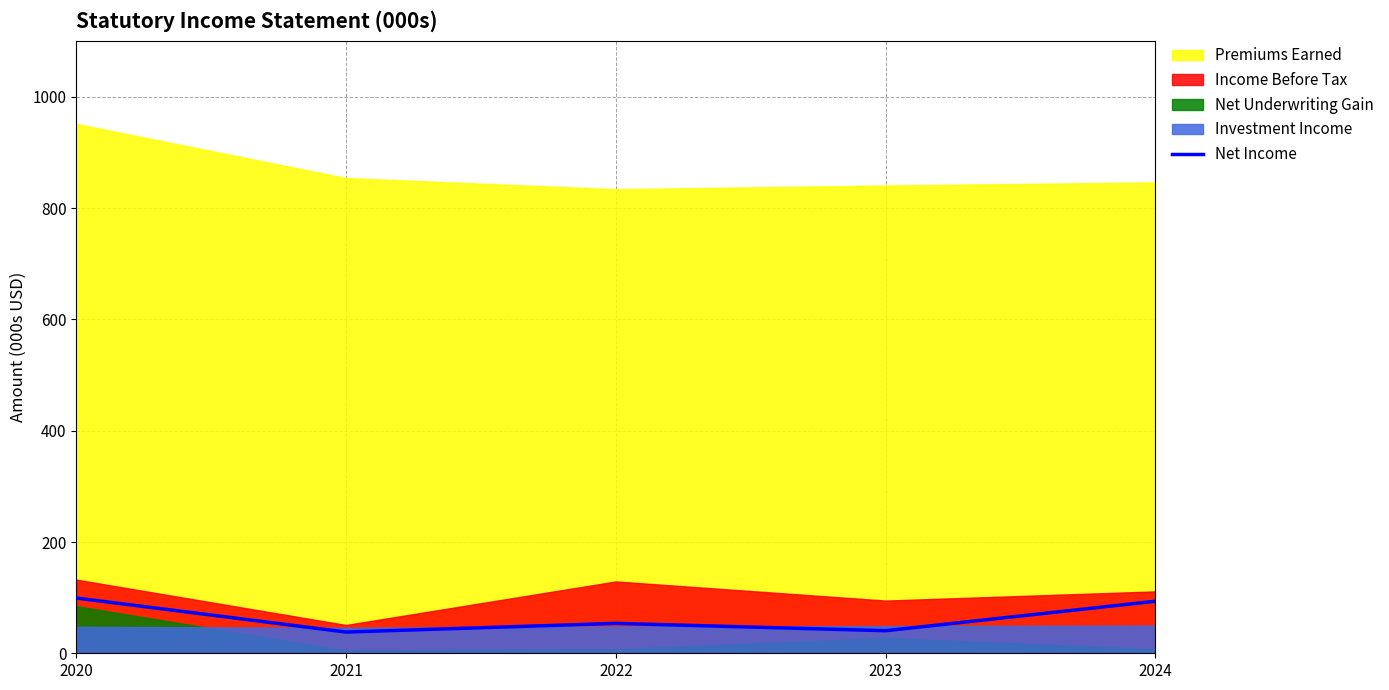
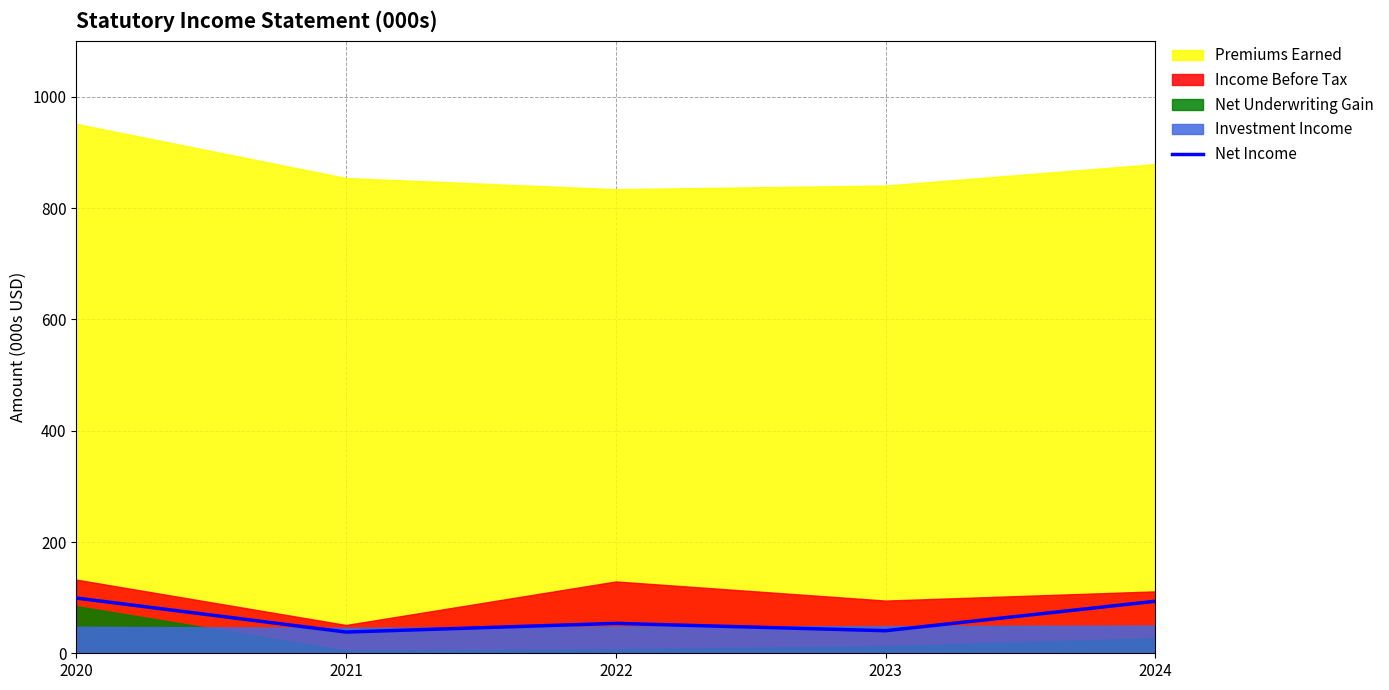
Net Underwriting Gain, 2023: 30 -> 10
Premiums Earned, 2024: 850 -> 880
Net Underwriting Gain, 2024: 10 -> 30
